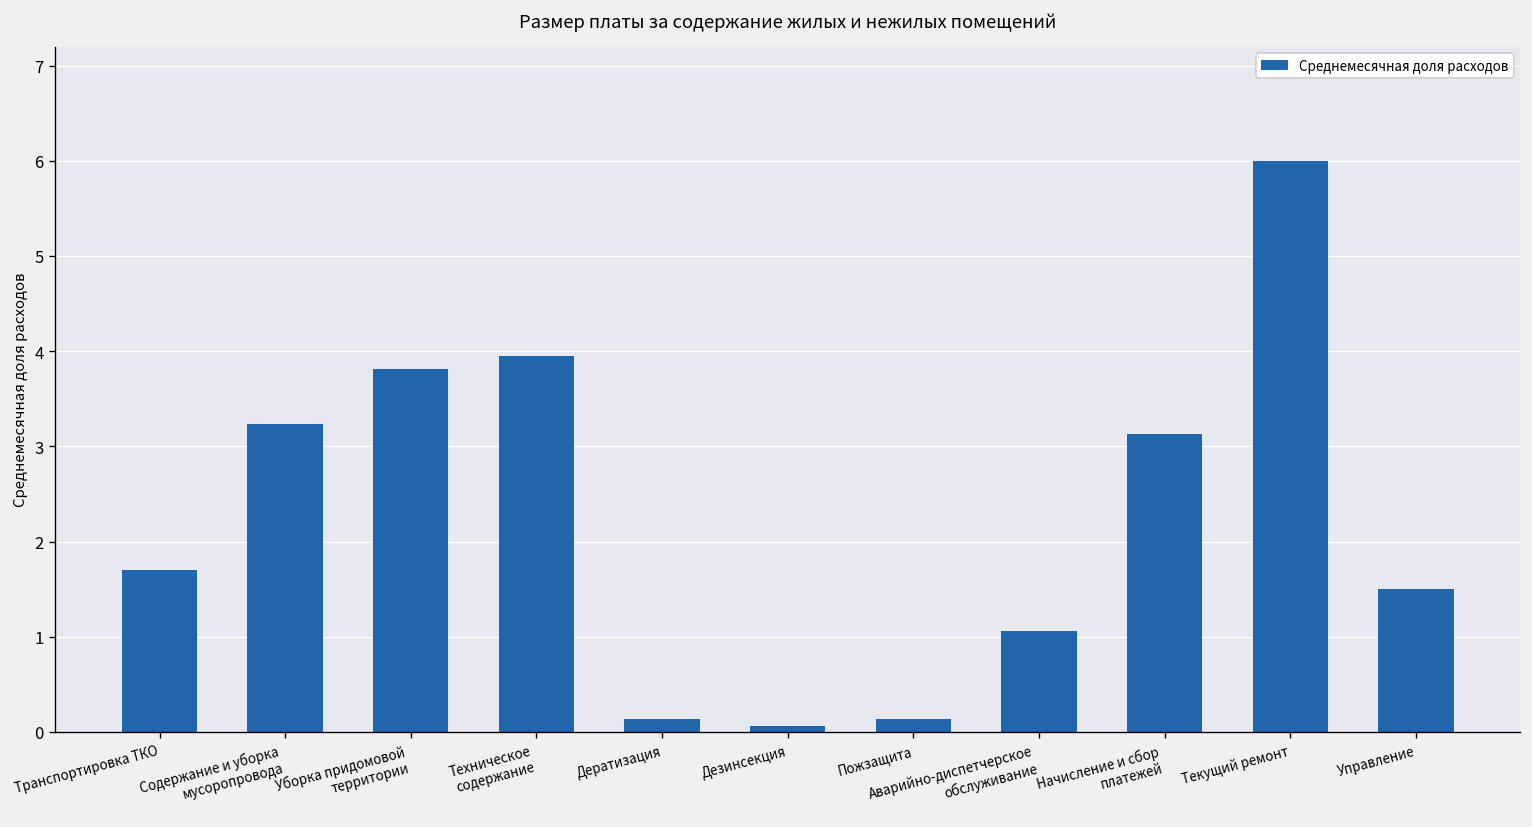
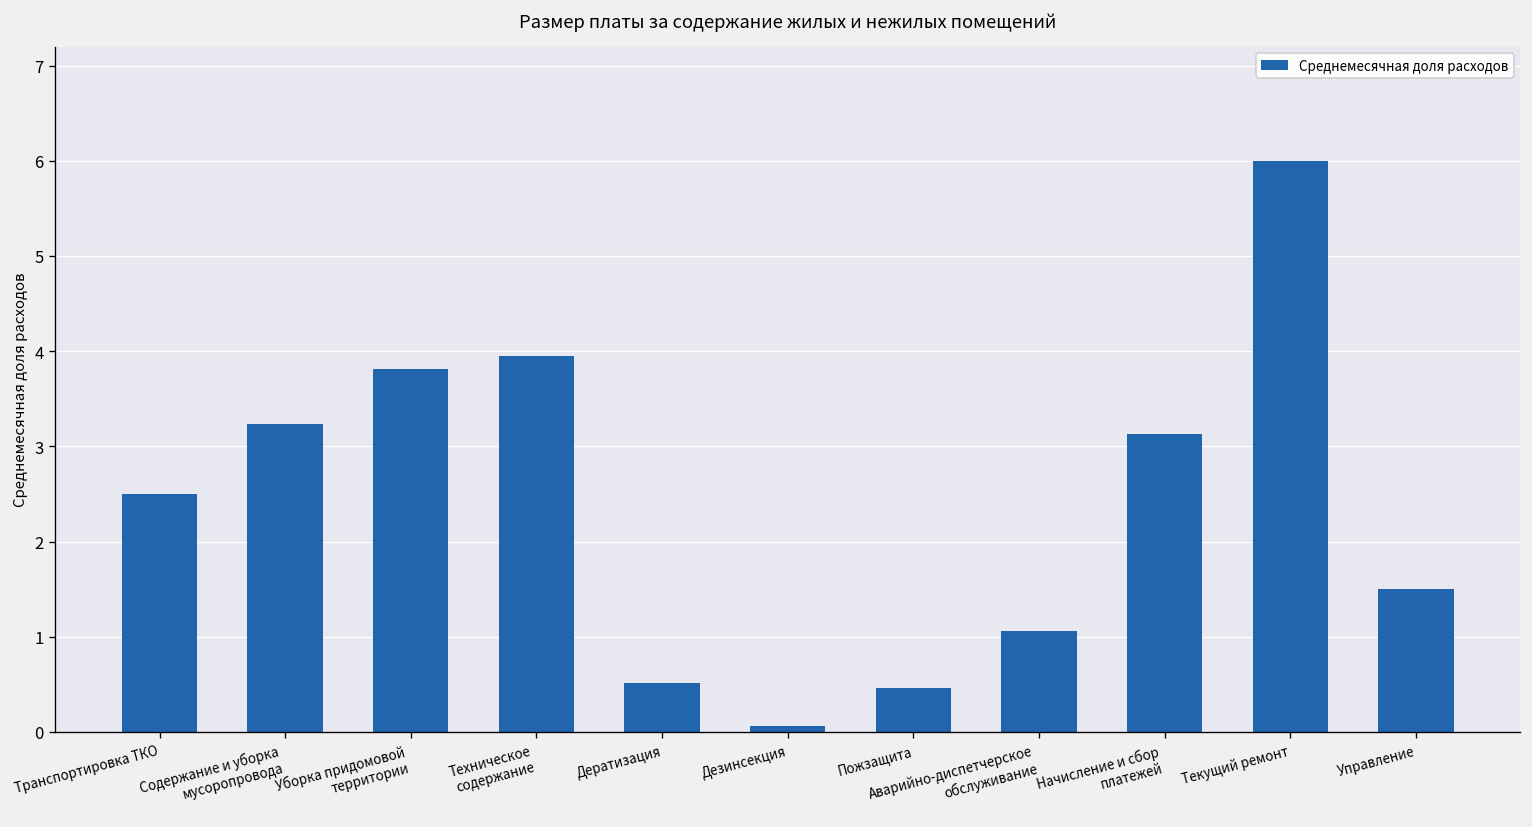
Транспортировка ТКО: 1.7 -> 2.5
Дератизация: 0.1 -> 0.5
Пожзащита: 0.1 -> 0.5
